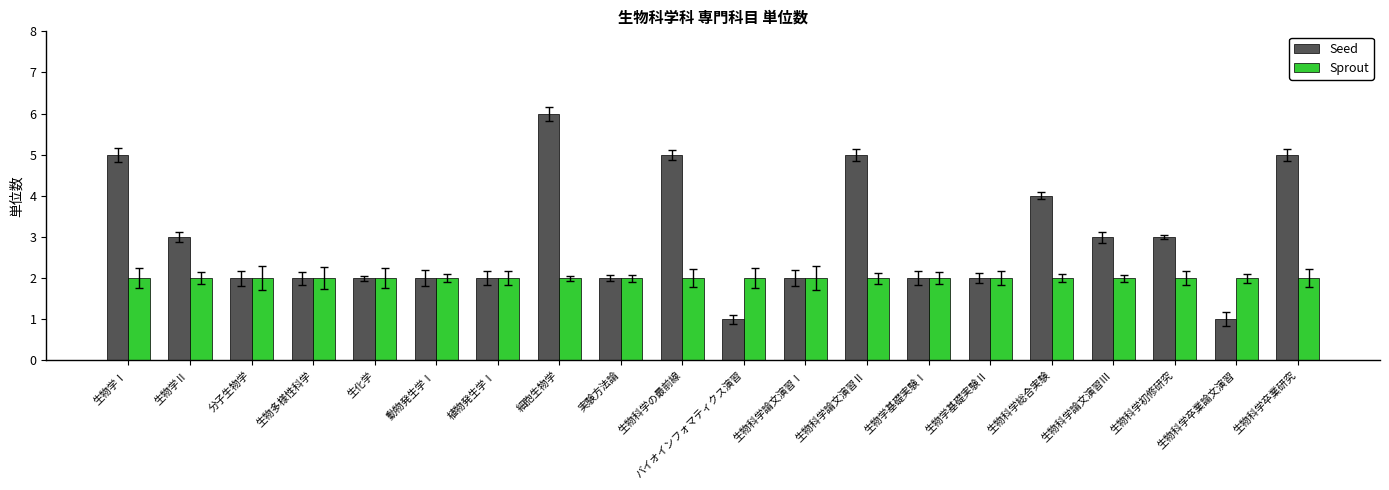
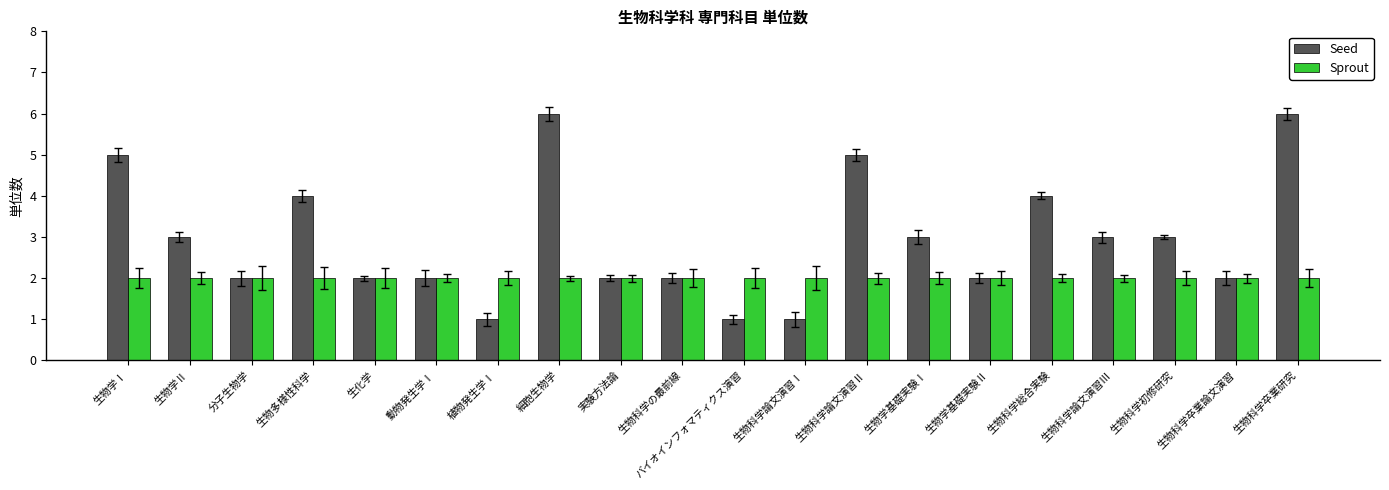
Seed, 生物多様性科学: 2 -> 4
Seed, 植物発生学Ⅰ: 2 -> 1
Seed, 生物科学の最前線: 5 -> 2
Seed, 生物科学論文演習Ⅰ: 2 -> 1
Seed, 生物学基礎実験Ⅰ: 2 -> 3
Seed, 生物科学卒業論文演習: 1 -> 2
Seed, 生物科学卒業研究: 5 -> 6
